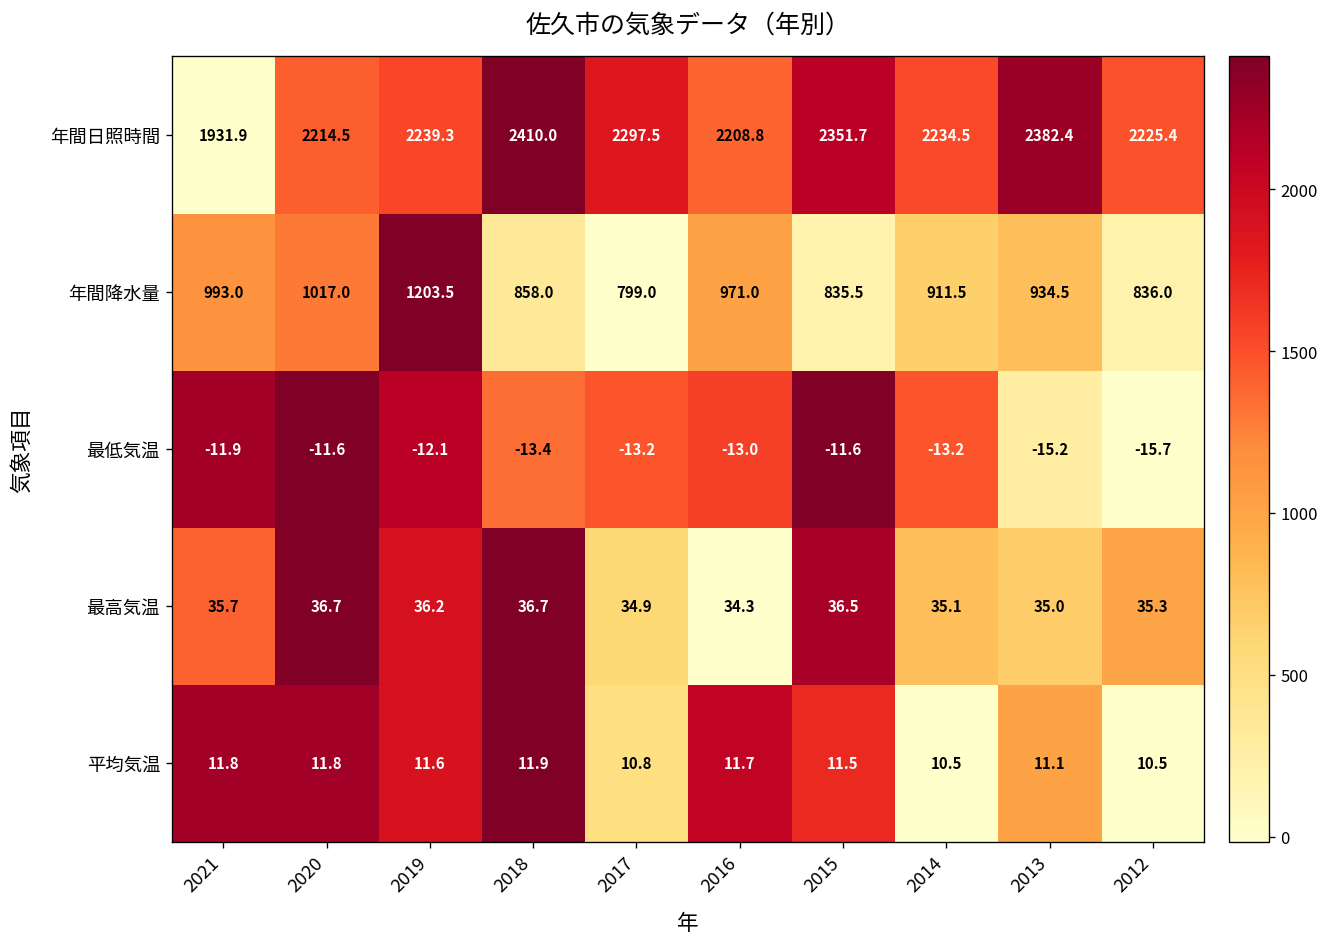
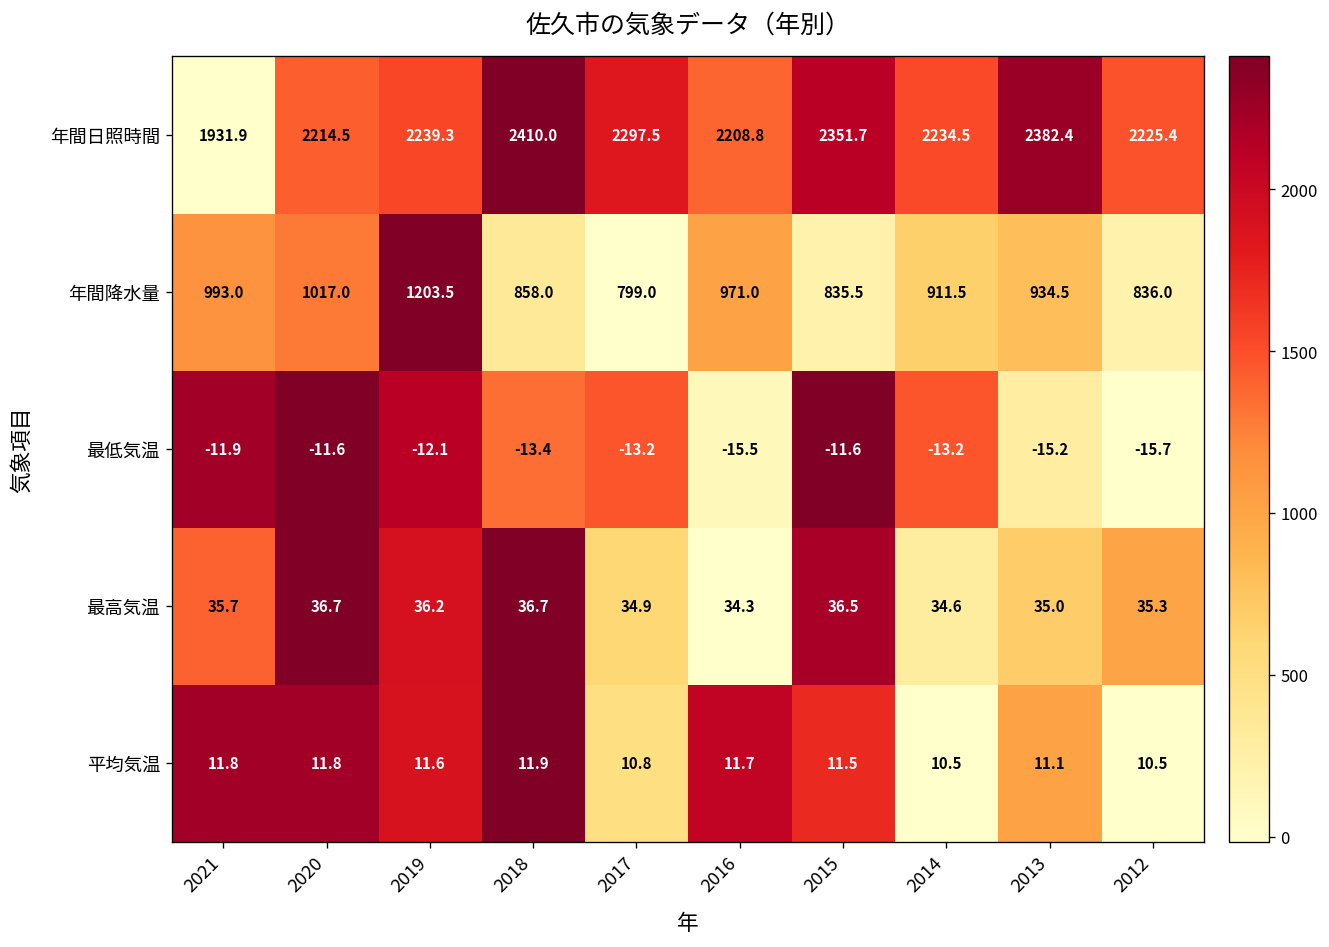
最低気温, 2016: -13.0 -> -15.5
最高気温, 2014: 35.1 -> 34.6
